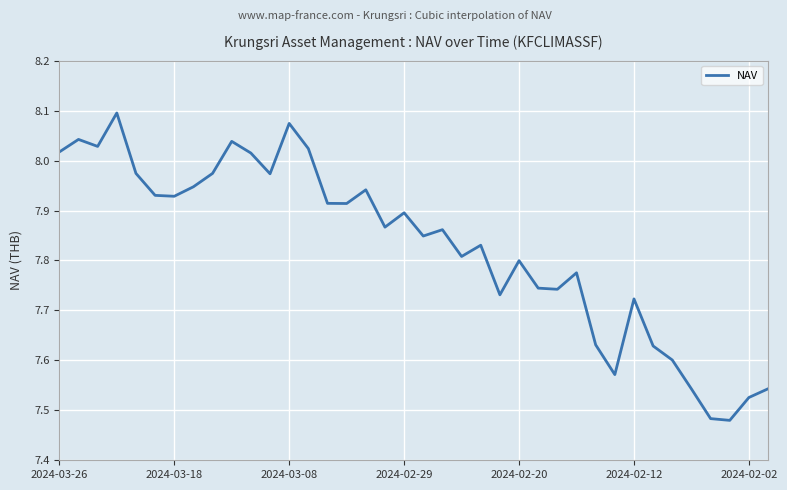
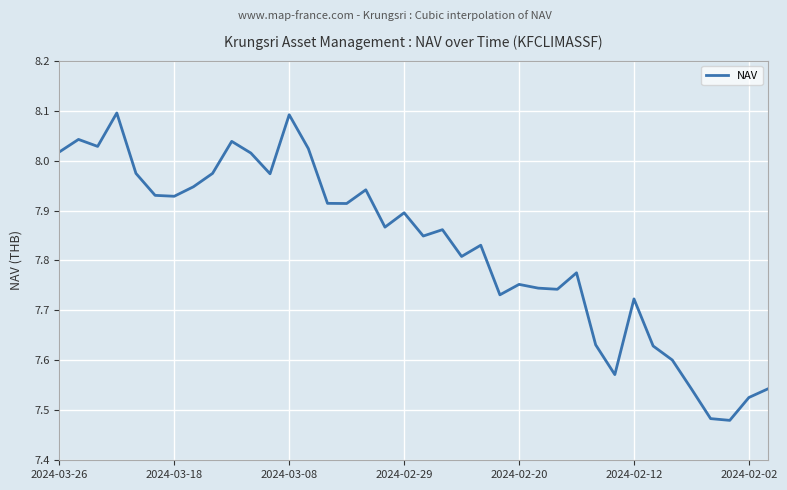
2024-03-08: 8.07 -> 8.09
2024-02-20: 7.80 -> 7.75
